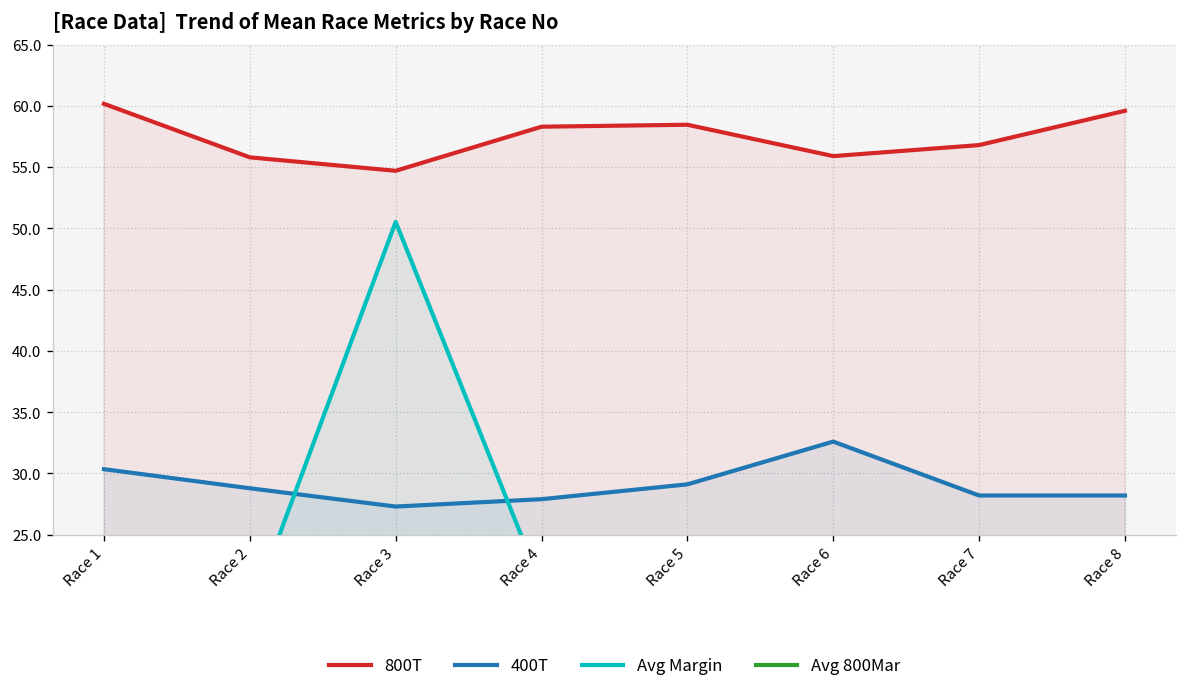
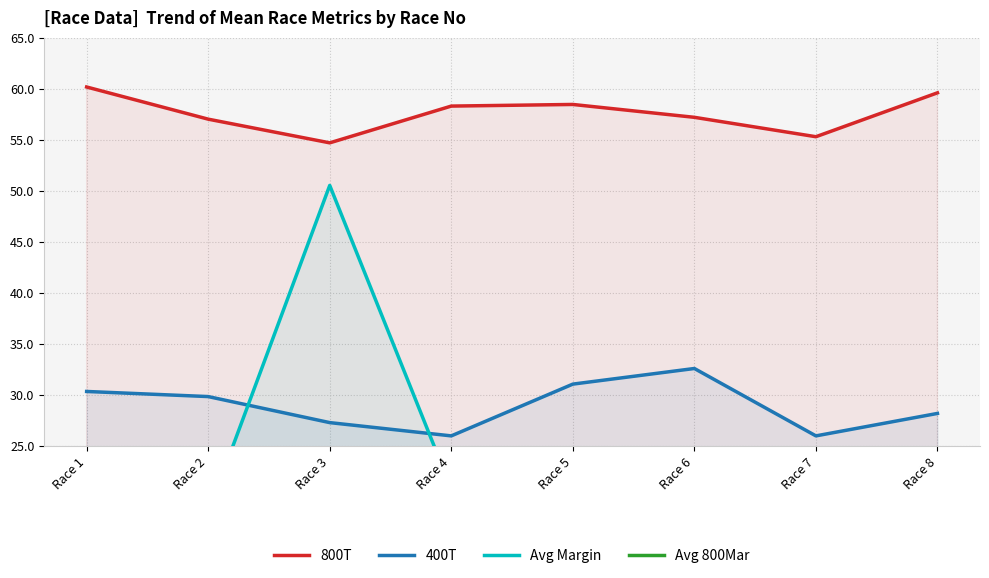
800T, Race 2: 55.8 -> 57.0
400T, Race 2: 28.8 -> 29.9
400T, Race 4: 27.9 -> 26.0
400T, Race 5: 29.1 -> 31.1
800T, Race 6: 55.9 -> 57.2
800T, Race 7: 56.8 -> 55.3
400T, Race 7: 28.2 -> 26.0
